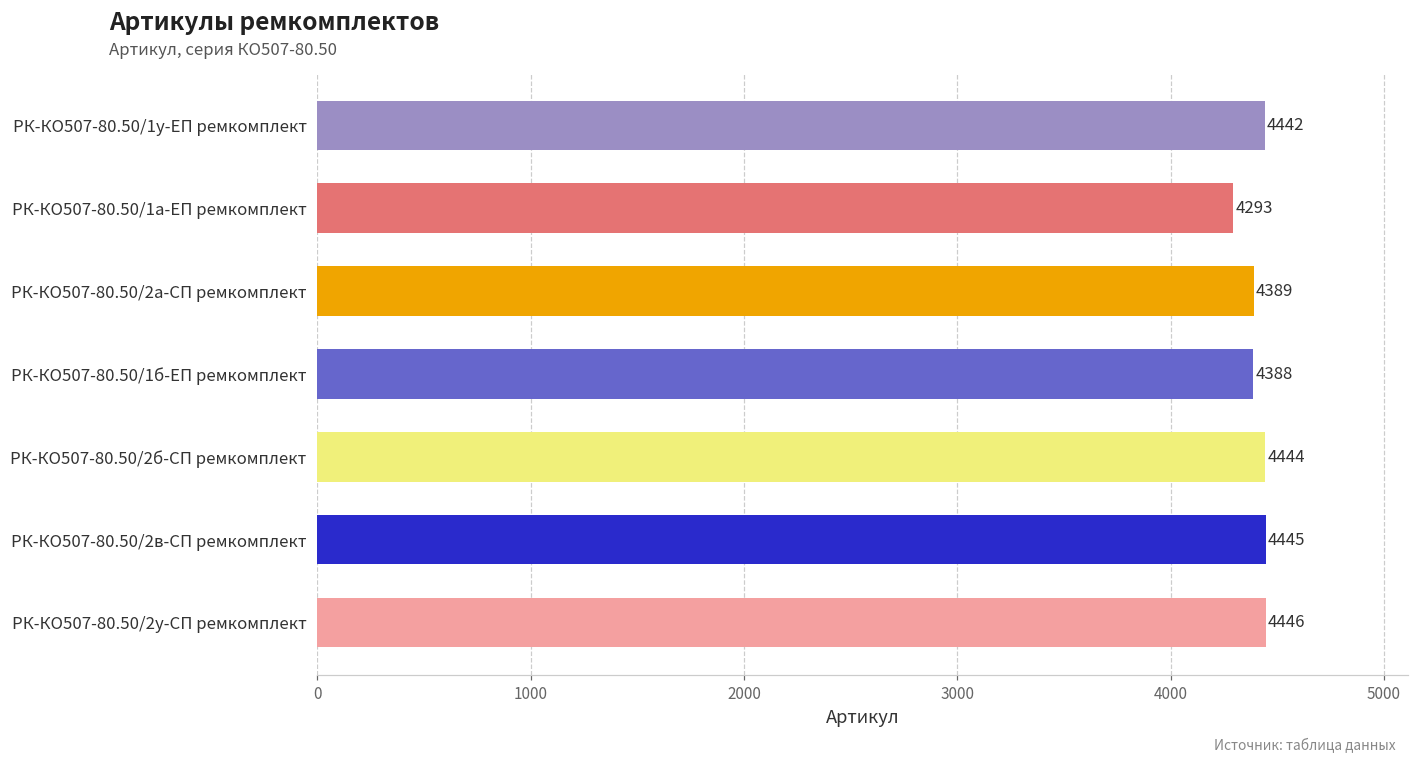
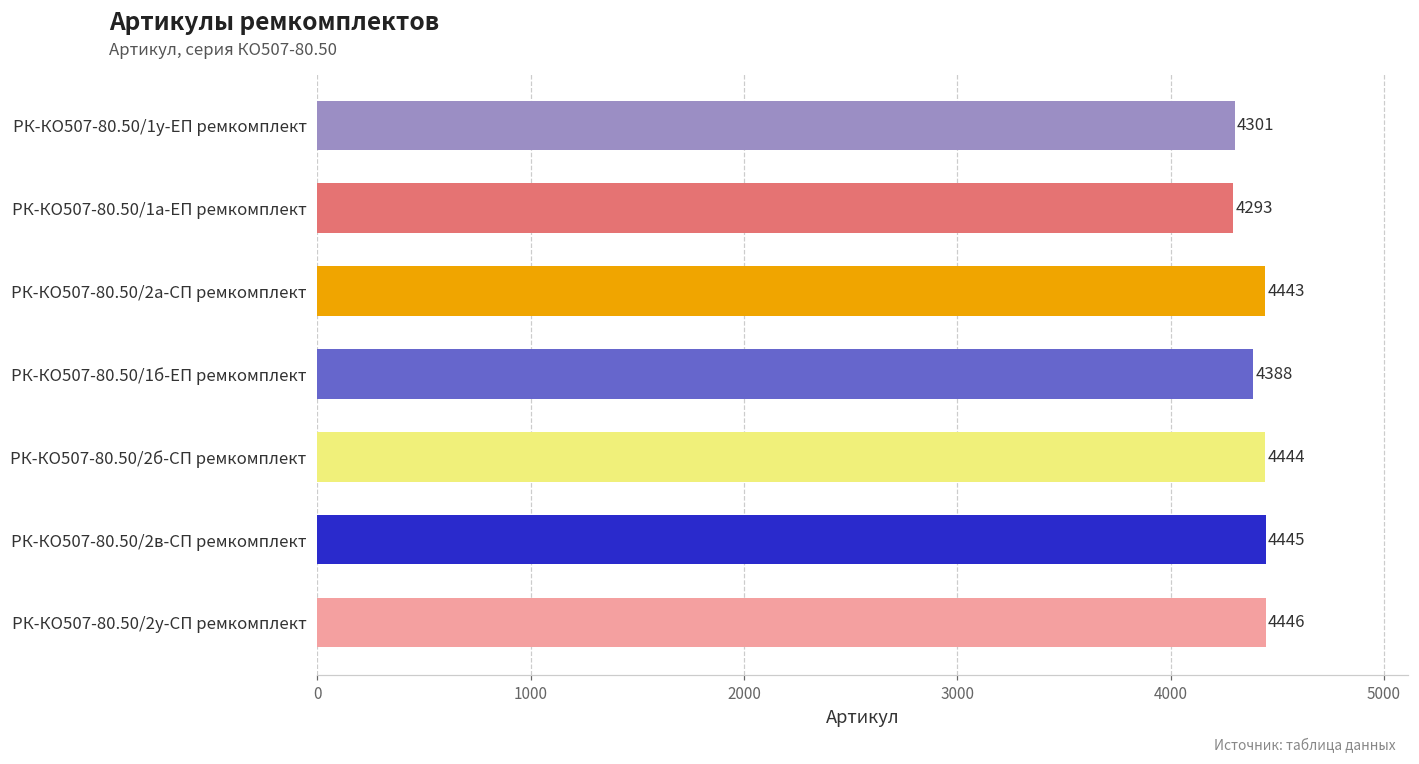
РК-КО507-80.50/1у-ЕП ремкомплект: 4442 -> 4301
РК-КО507-80.50/2а-СП ремкомплект: 4389 -> 4443
